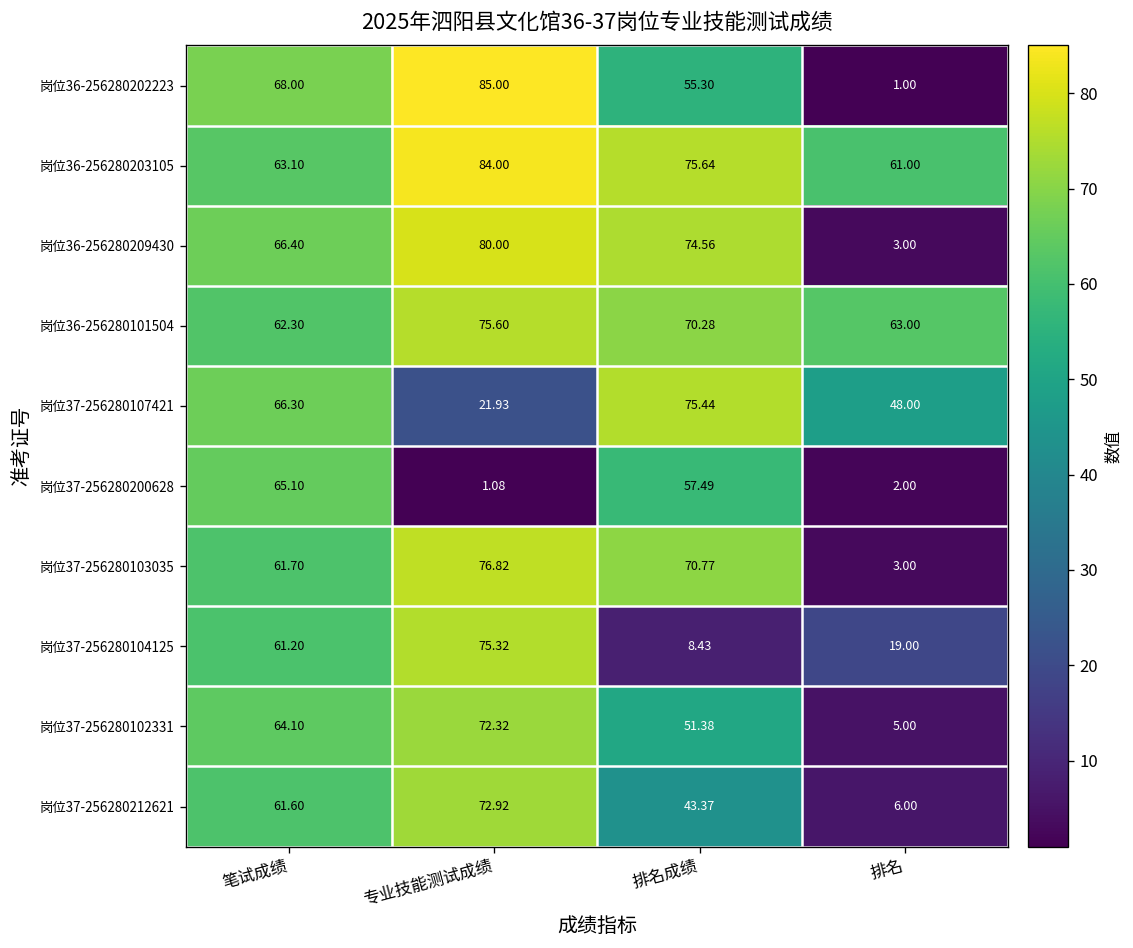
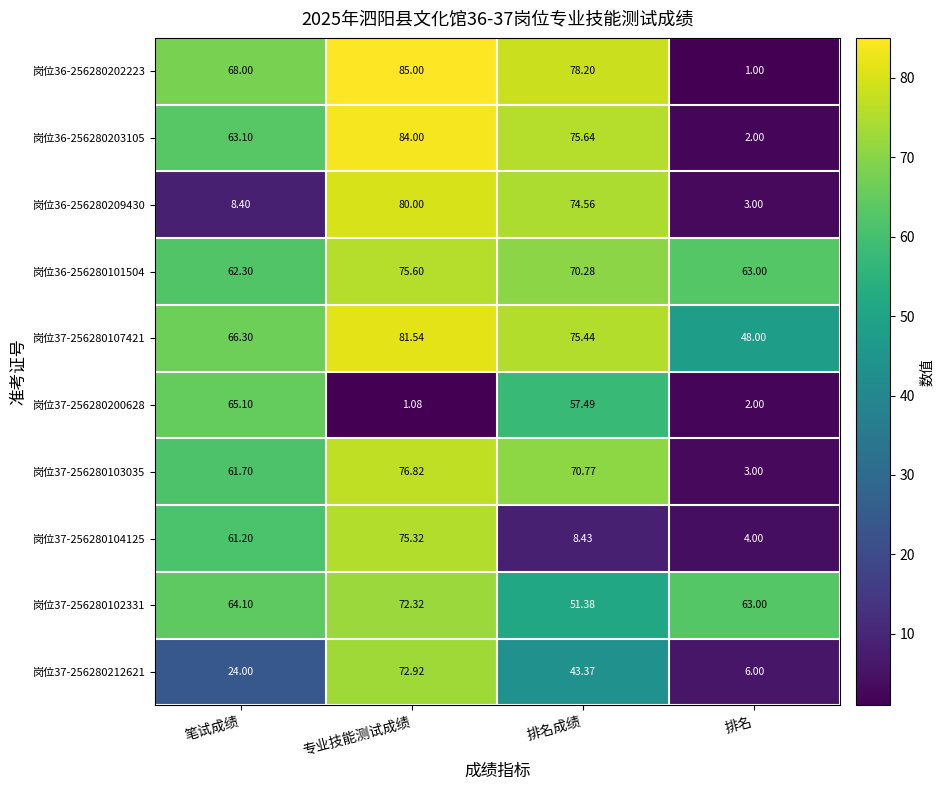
岗位36-256280202223, 排名成绩: 55.30 -> 78.20
岗位36-256280203105, 排名: 61.00 -> 2.00
岗位36-256280209430, 笔试成绩: 66.40 -> 8.40
岗位37-256280107421, 专业技能测试成绩: 21.93 -> 81.54
岗位37-256280104125, 排名: 19.00 -> 4.00
岗位37-256280102331, 排名: 5.00 -> 63.00
岗位37-256280212621, 笔试成绩: 61.60 -> 24.00
